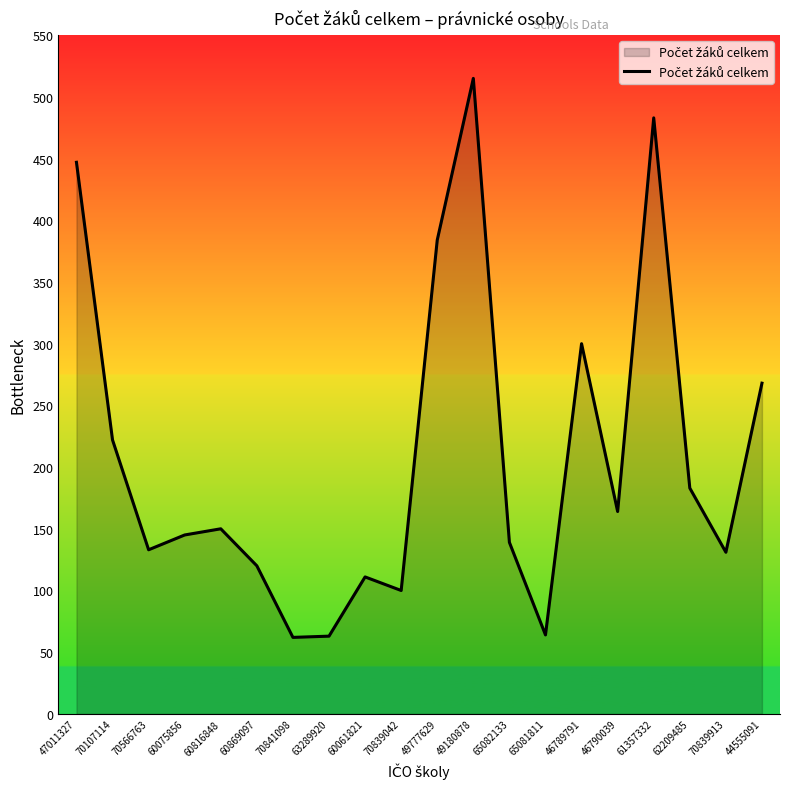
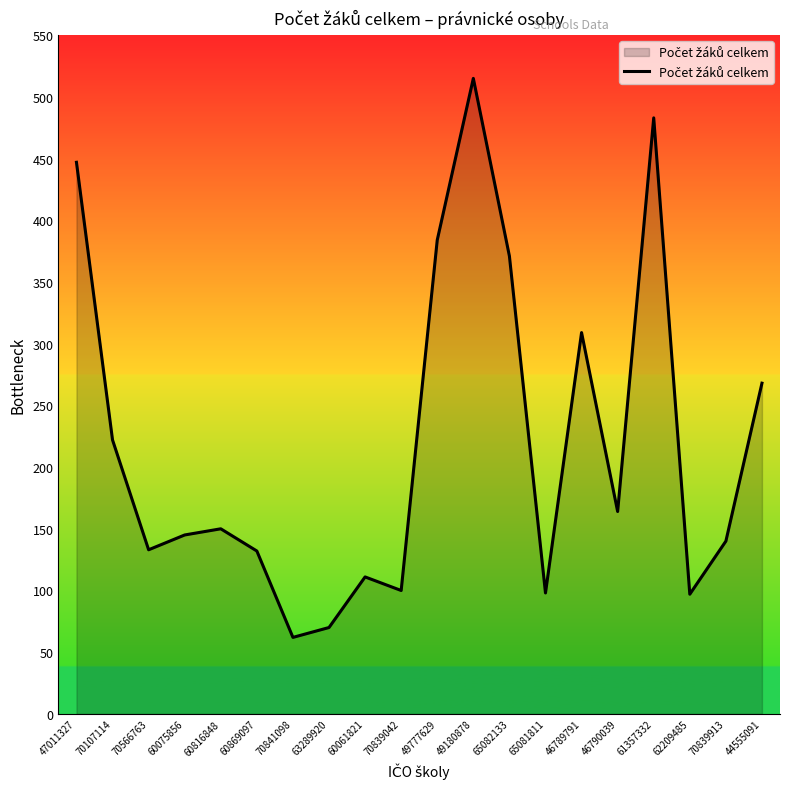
60869097: 120 -> 132
63289920: 63 -> 70
65082133: 139 -> 371
65081811: 64 -> 98
46789791: 300 -> 309
62209485: 183 -> 97
70839913: 131 -> 140
